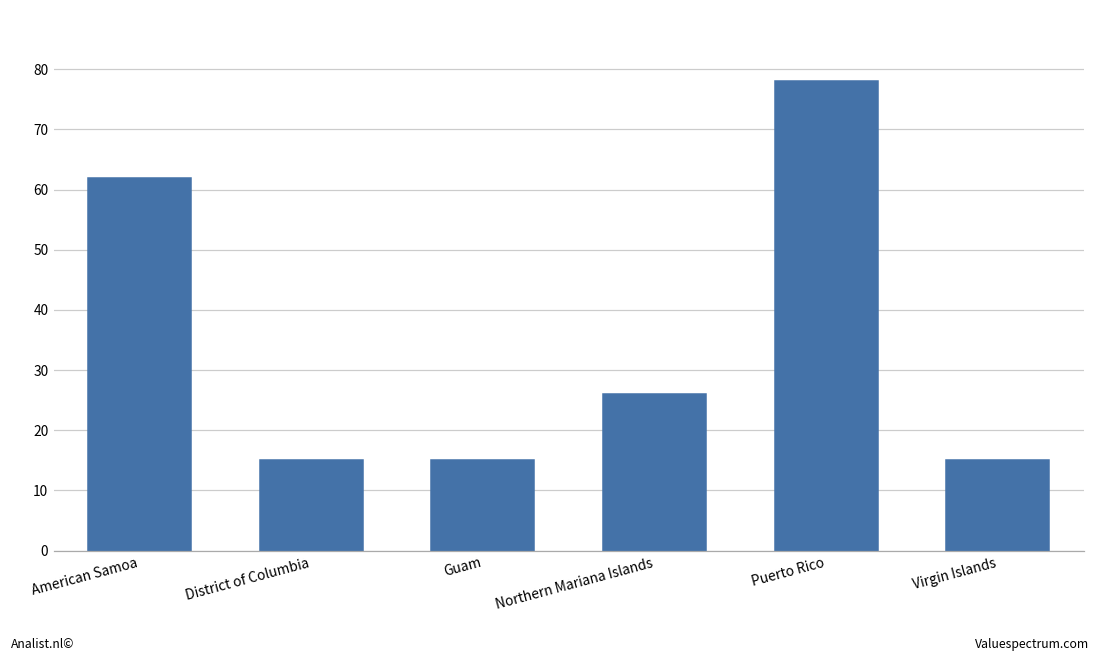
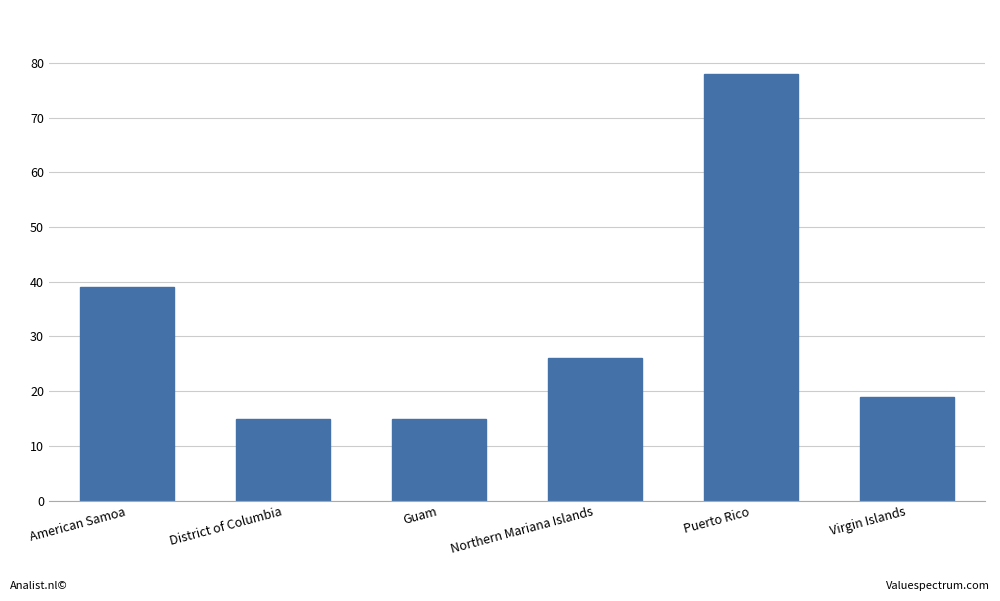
American Samoa: 62 -> 39
Virgin Islands: 15 -> 19
